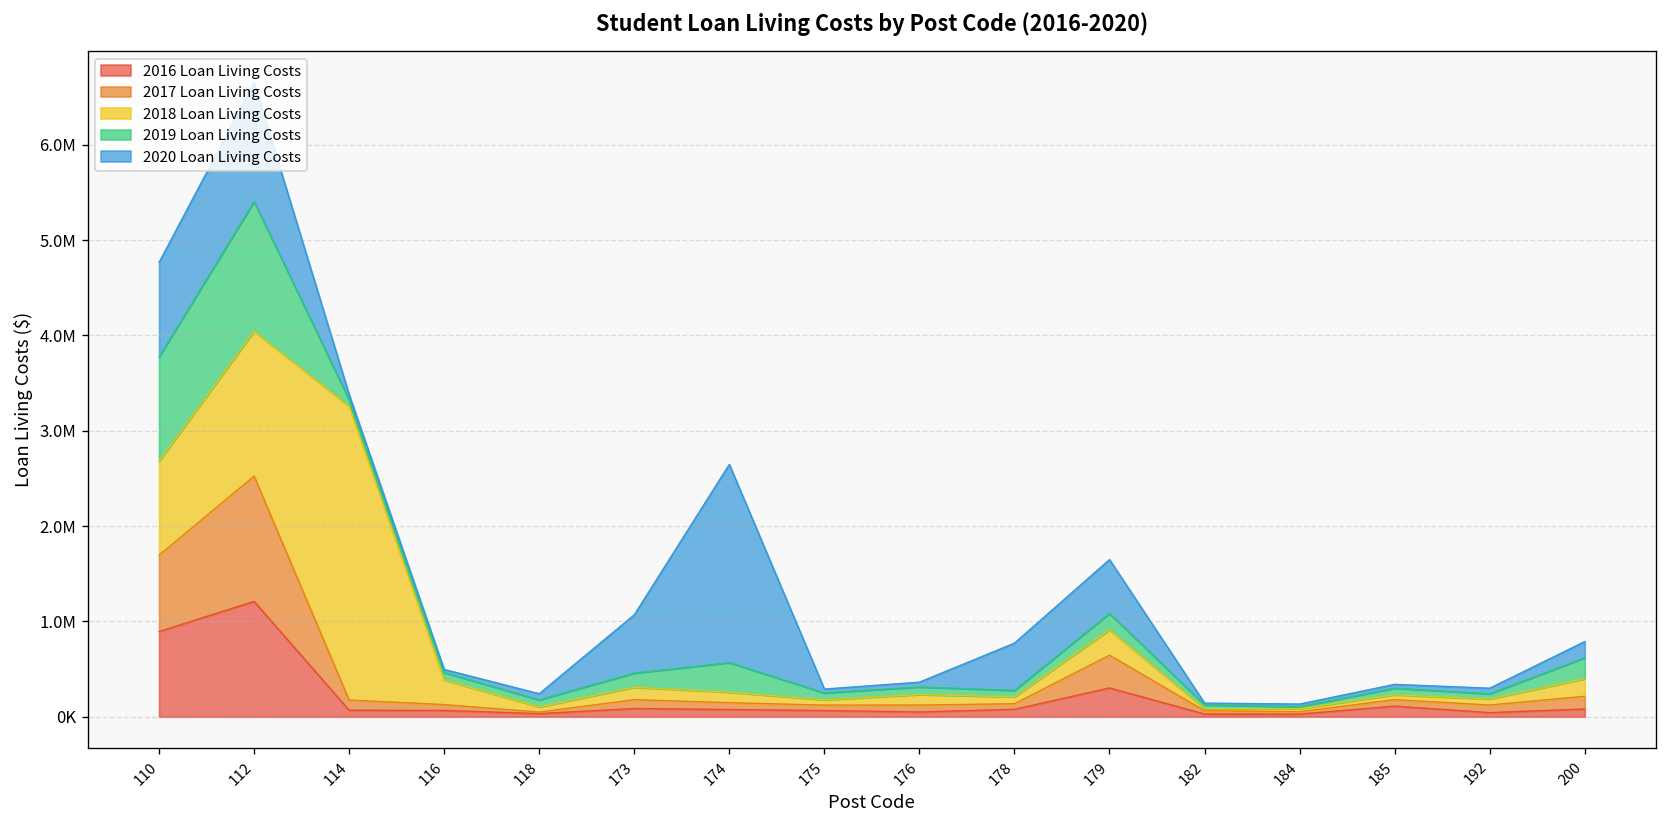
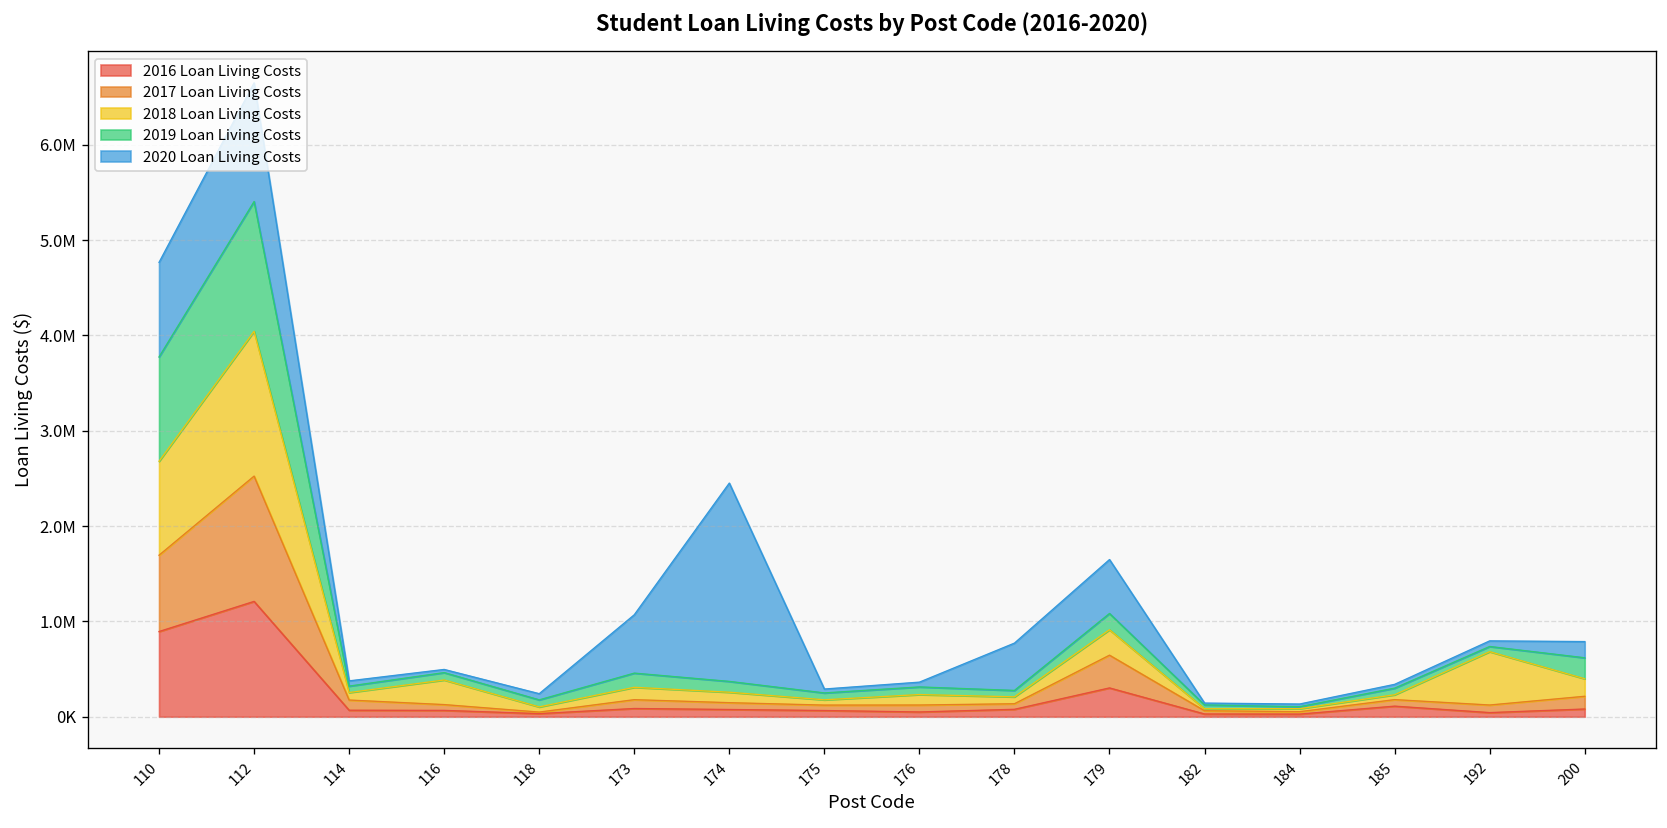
2018 Loan Living Costs, 114: 3100000 -> 100000
2019 Loan Living Costs, 174: 300000 -> 100000
2018 Loan Living Costs, 192: 100000 -> 600000
